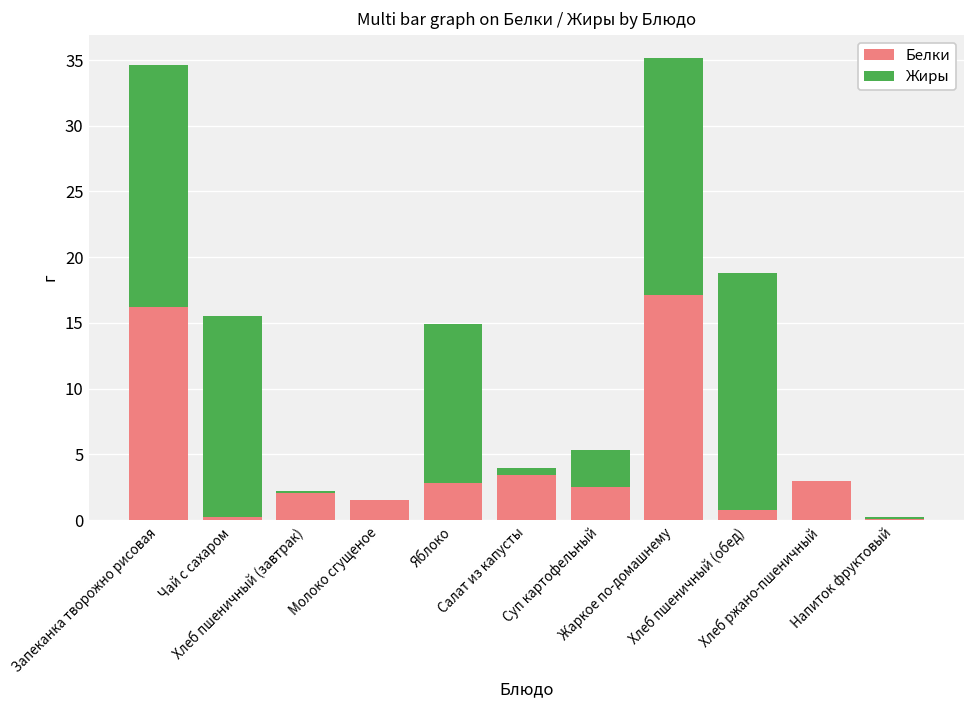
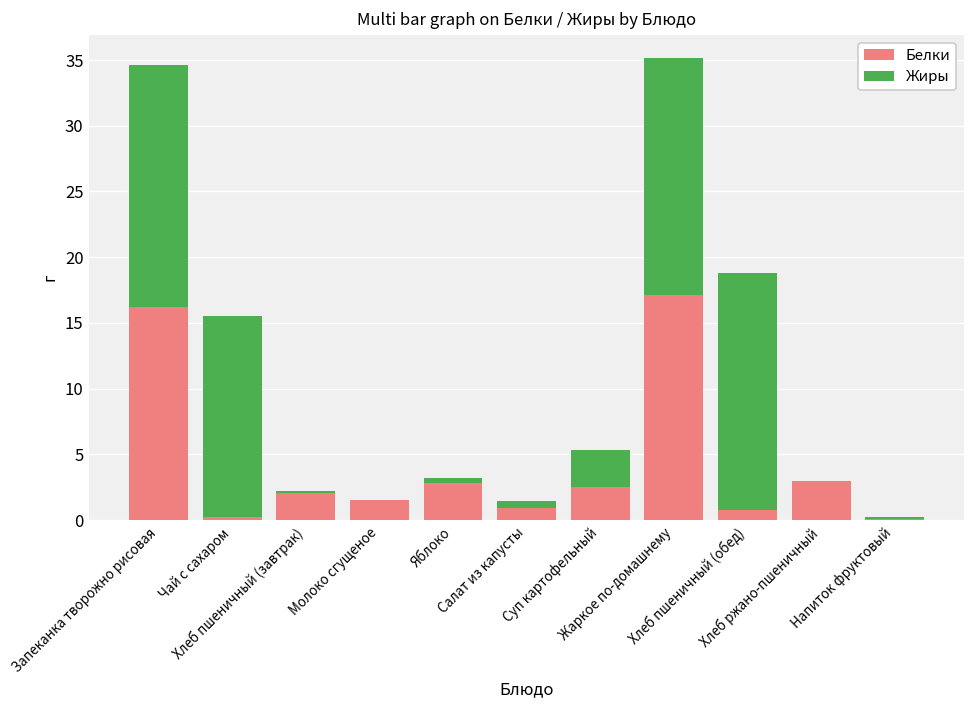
Жиры, Яблоко: 12.1 -> 0.4
Белки, Салат из капусты: 3.4 -> 0.9
